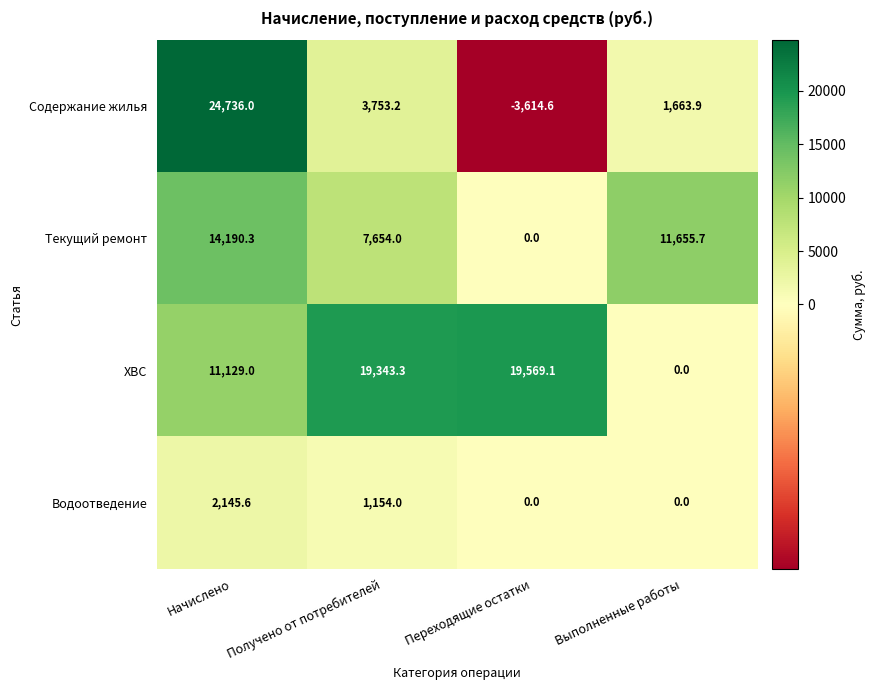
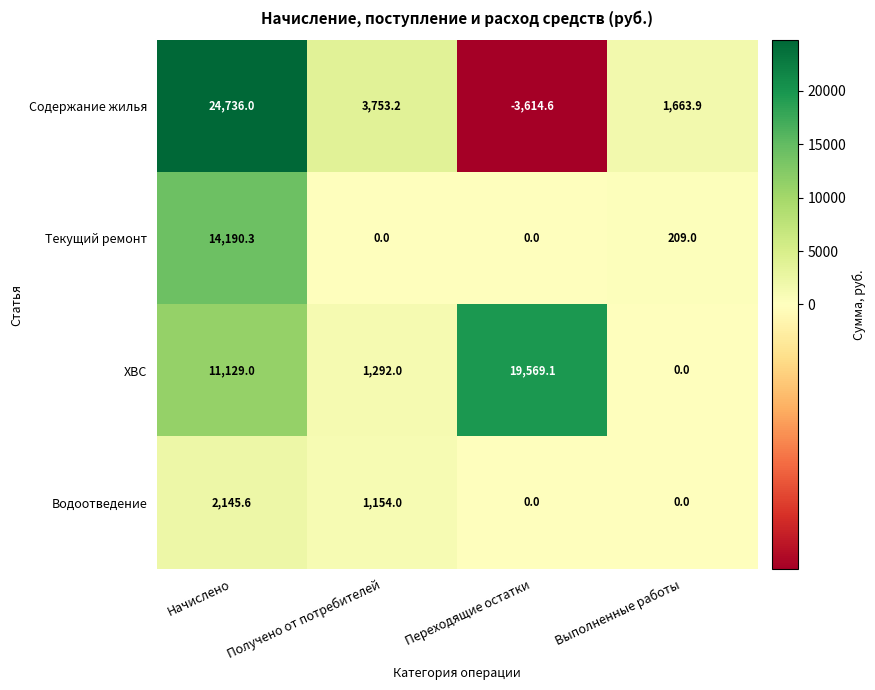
Текущий ремонт, Получено от потребителей: 7,654.0 -> 0.0
Текущий ремонт, Выполненные работы: 11,655.7 -> 209.0
ХВС, Получено от потребителей: 19,343.3 -> 1,292.0
